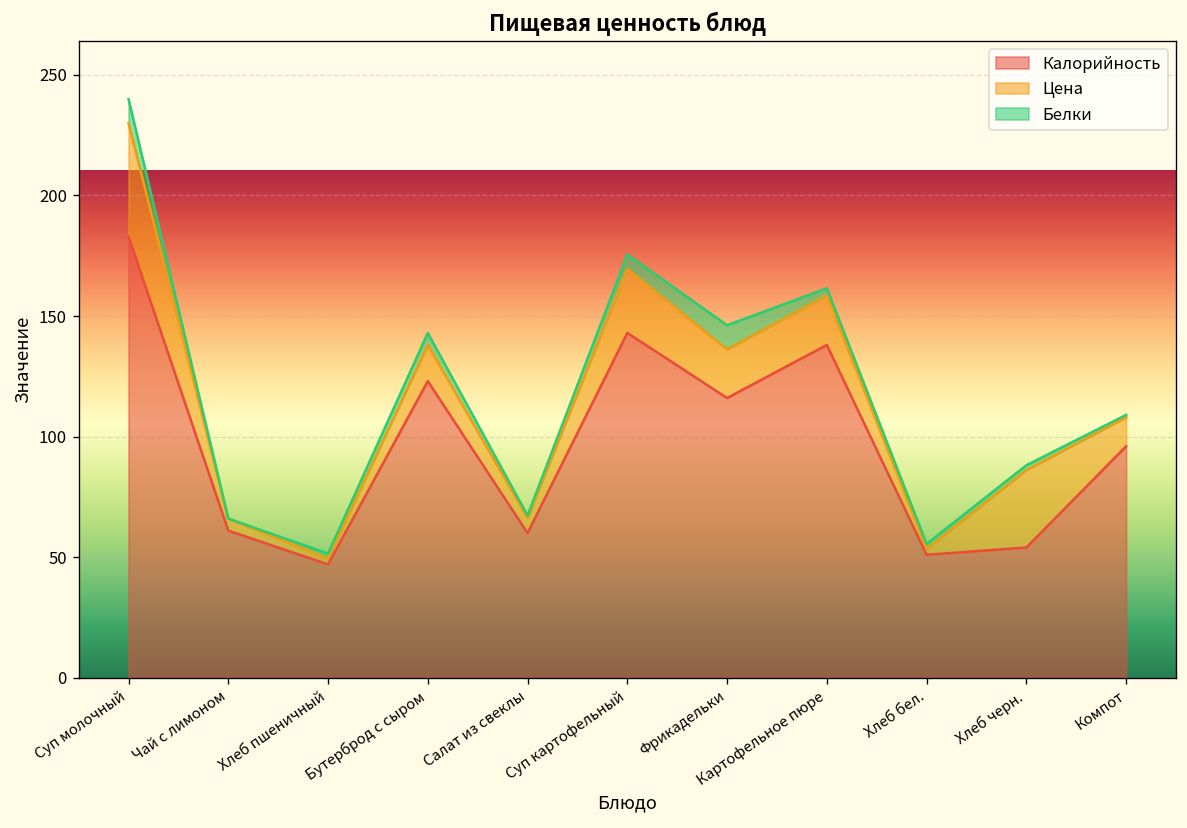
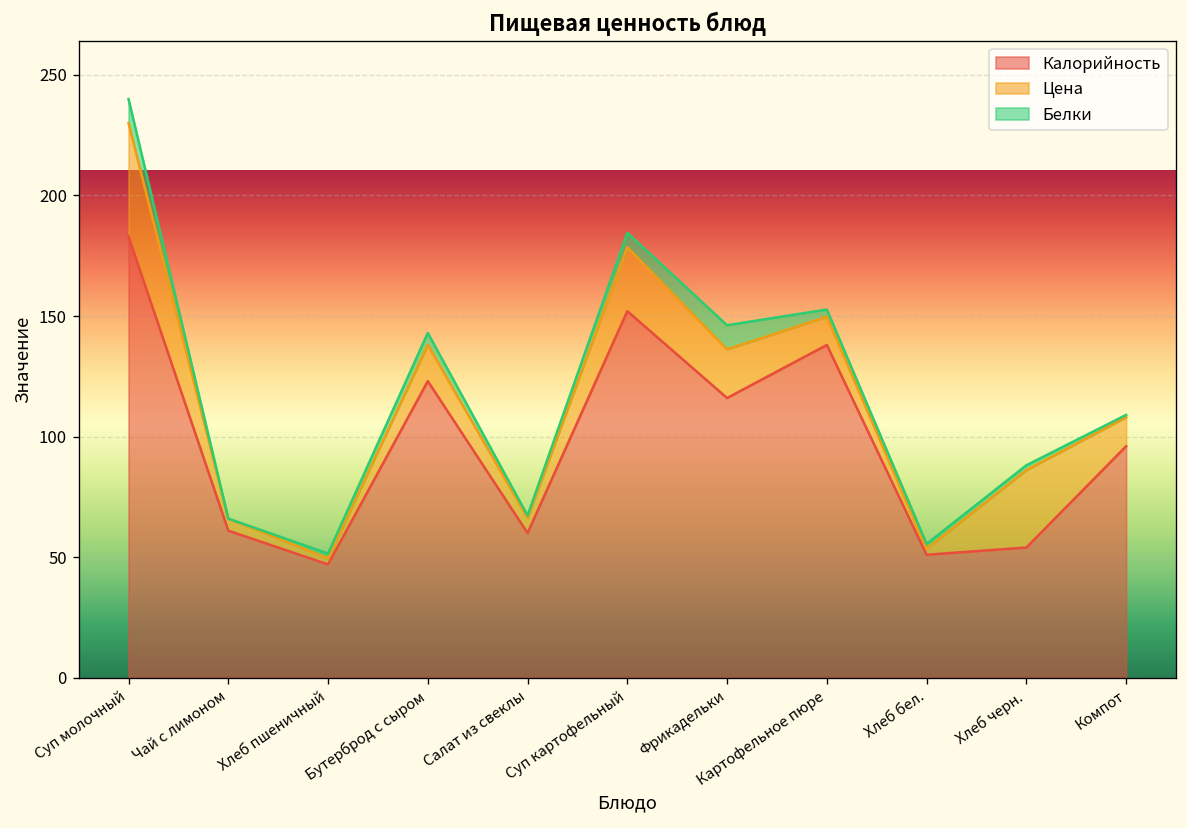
Калорийность, Суп картофельный: 143 -> 152
Цена, Картофельное пюре: 21 -> 12
